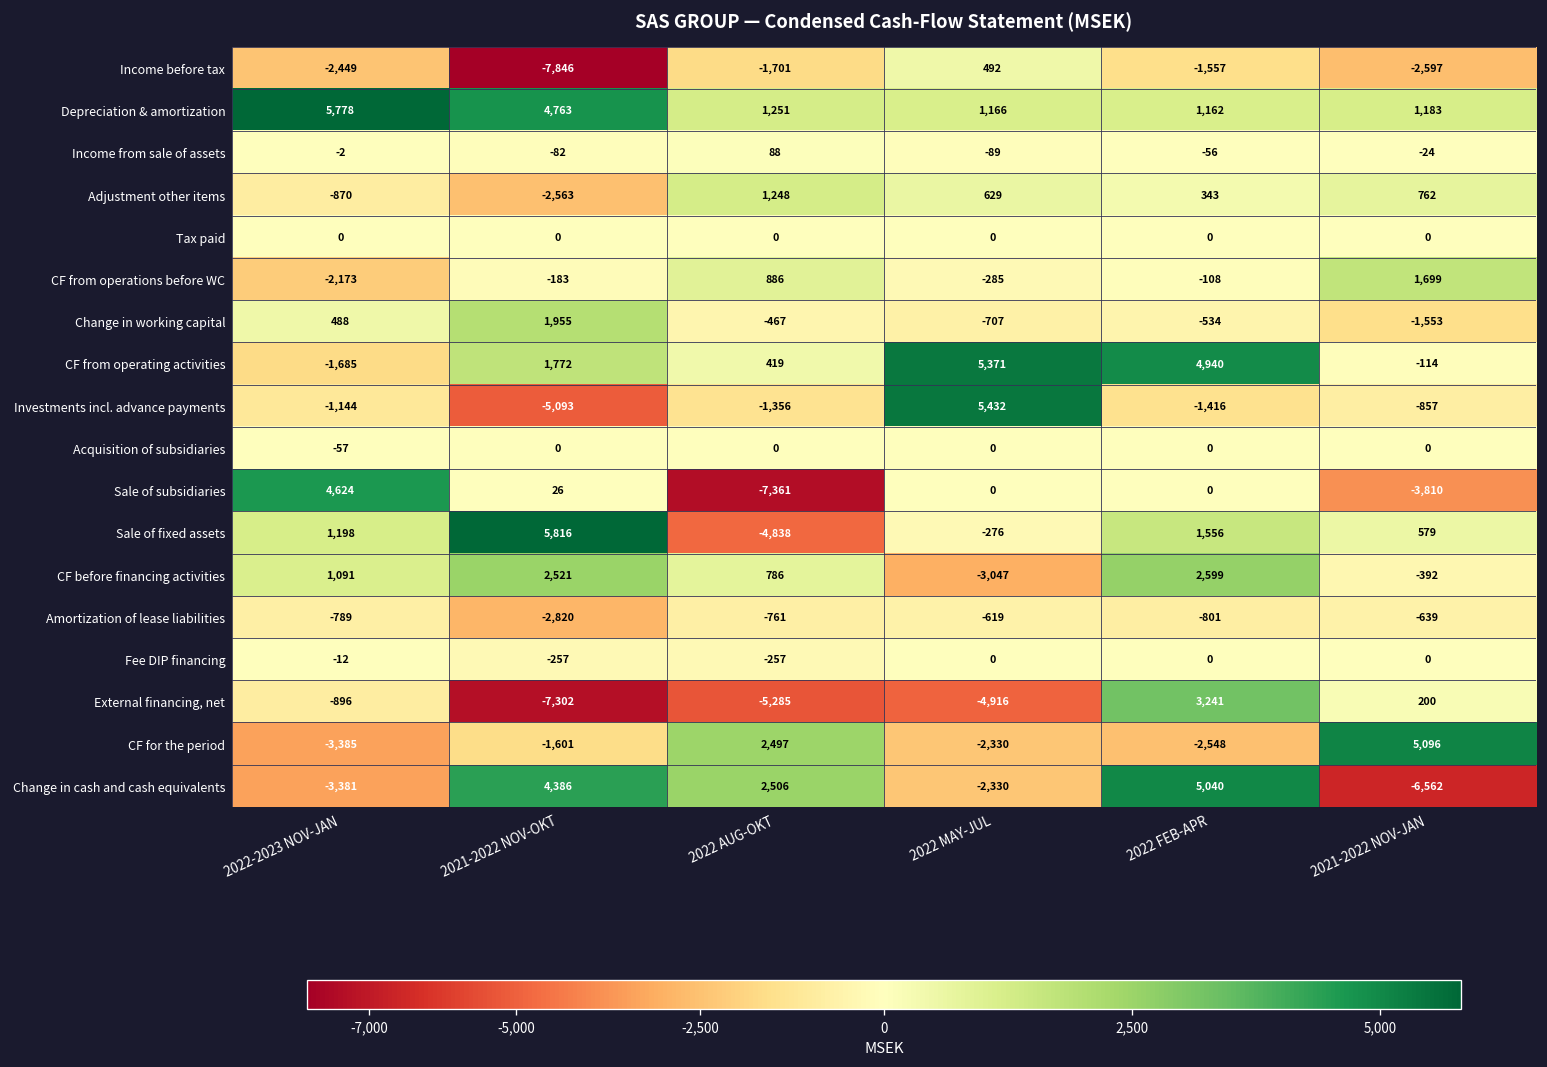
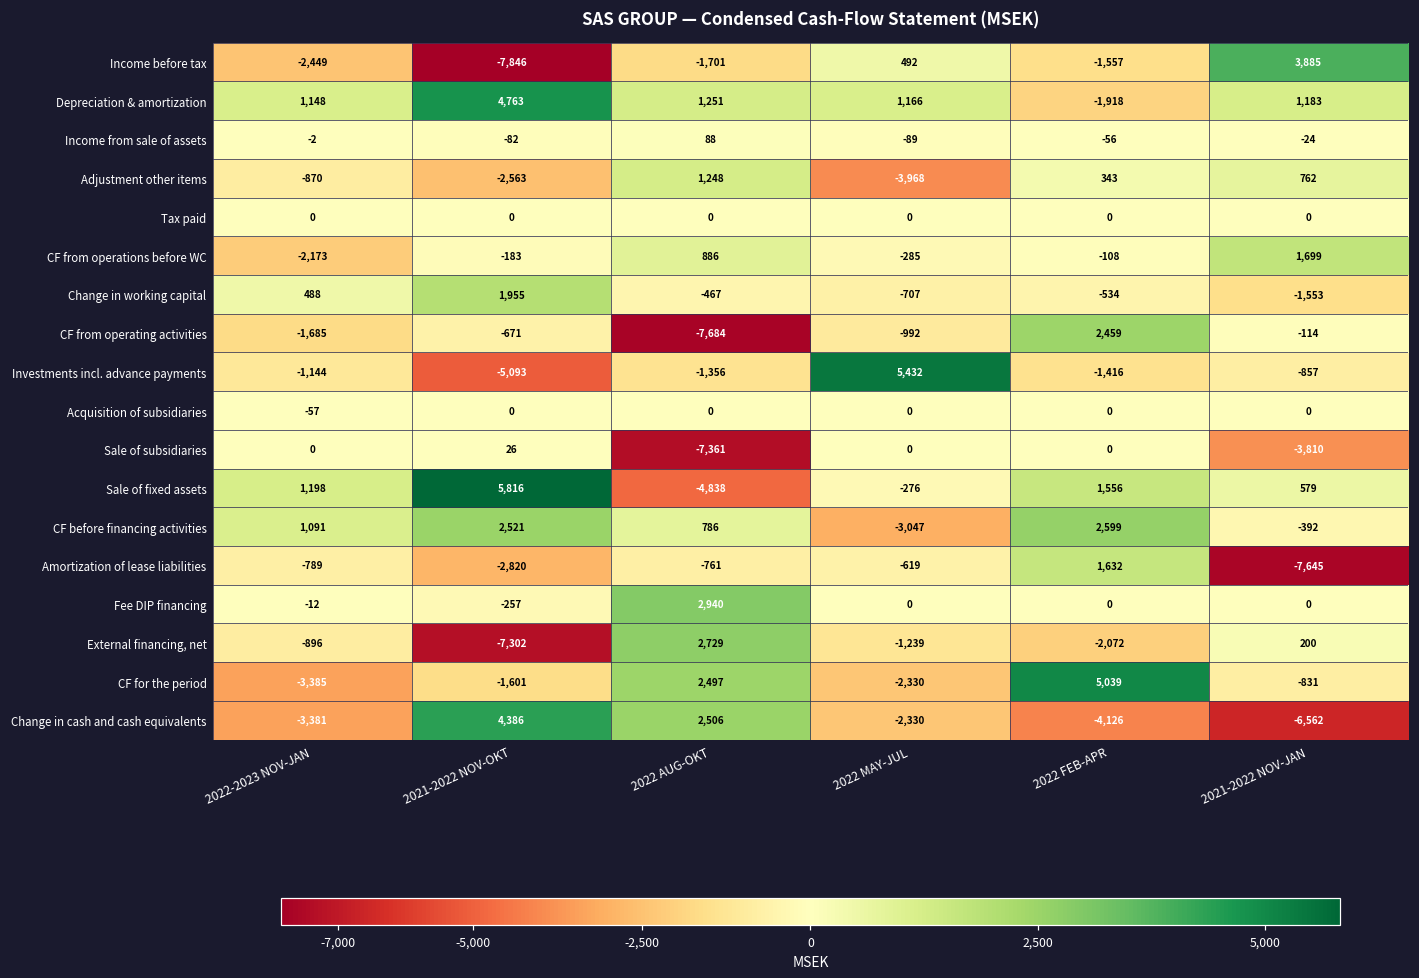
Income before tax, 2021-2022 NOV-JAN: -2,597 -> 3,885
Depreciation & amortization, 2022-2023 NOV-JAN: 5,778 -> 1,148
Depreciation & amortization, 2022 FEB-APR: 1,162 -> -1,918
Adjustment other items, 2022 MAY-JUL: 629 -> -3,968
CF from operating activities, 2021-2022 NOV-OKT: 1,772 -> -671
CF from operating activities, 2022 AUG-OKT: 419 -> -7,684
CF from operating activities, 2022 MAY-JUL: 5,371 -> -992
CF from operating activities, 2022 FEB-APR: 4,940 -> 2,459
Sale of subsidiaries, 2022-2023 NOV-JAN: 4,624 -> 0
Amortization of lease liabilities, 2022 FEB-APR: -801 -> 1,632
Amortization of lease liabilities, 2021-2022 NOV-JAN: -639 -> -7,645
Fee DIP financing, 2022 AUG-OKT: -257 -> 2,940
External financing, net, 2022 AUG-OKT: -5,285 -> 2,729
External financing, net, 2022 MAY-JUL: -4,916 -> -1,239
External financing, net, 2022 FEB-APR: 3,241 -> -2,072
CF for the period, 2022 FEB-APR: -2,548 -> 5,039
CF for the period, 2021-2022 NOV-JAN: 5,096 -> -831
Change in cash and cash equivalents, 2022 FEB-APR: 5,040 -> -4,126
